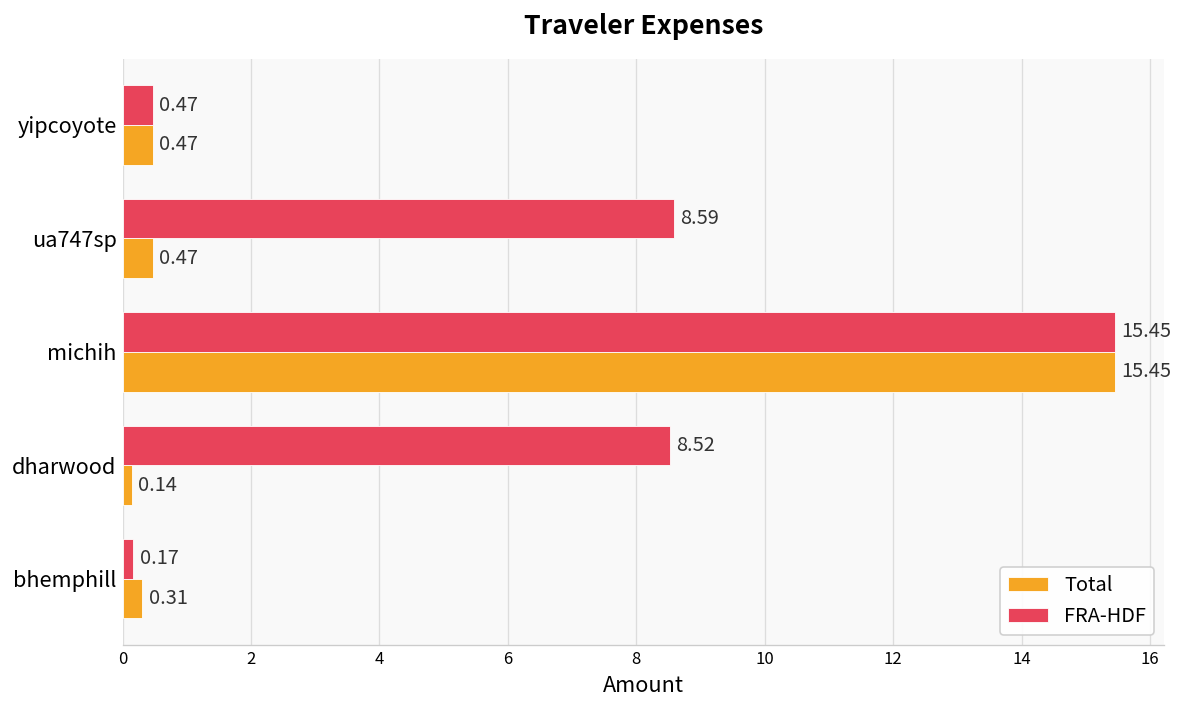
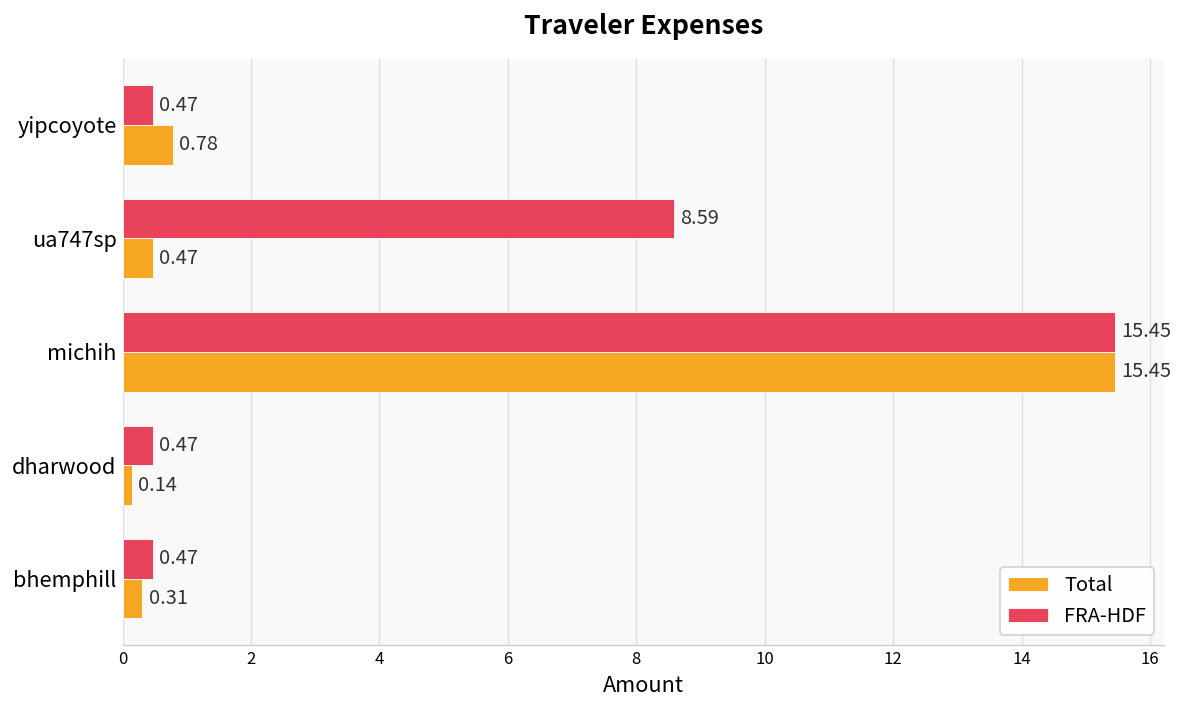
Total, yipcoyote: 0.47 -> 0.78
FRA-HDF, dharwood: 8.52 -> 0.47
FRA-HDF, bhemphill: 0.17 -> 0.47
